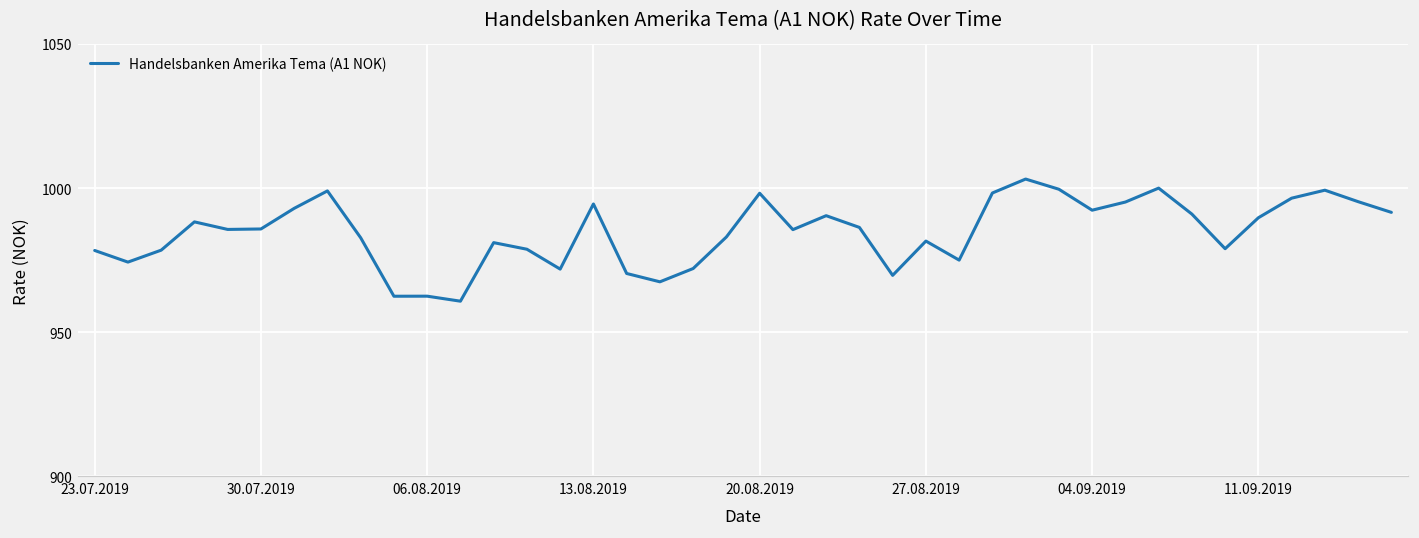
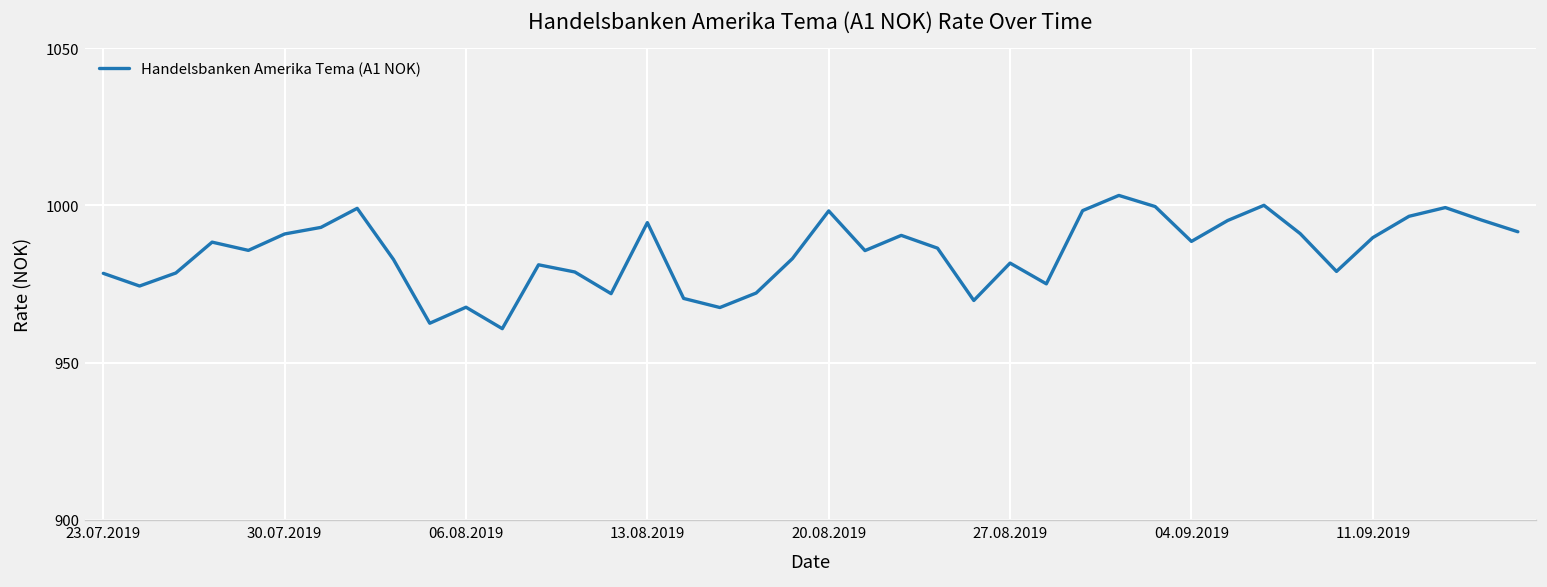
30.07.2019: 986 -> 991
06.08.2019: 963 -> 968
04.09.2019: 992 -> 989
